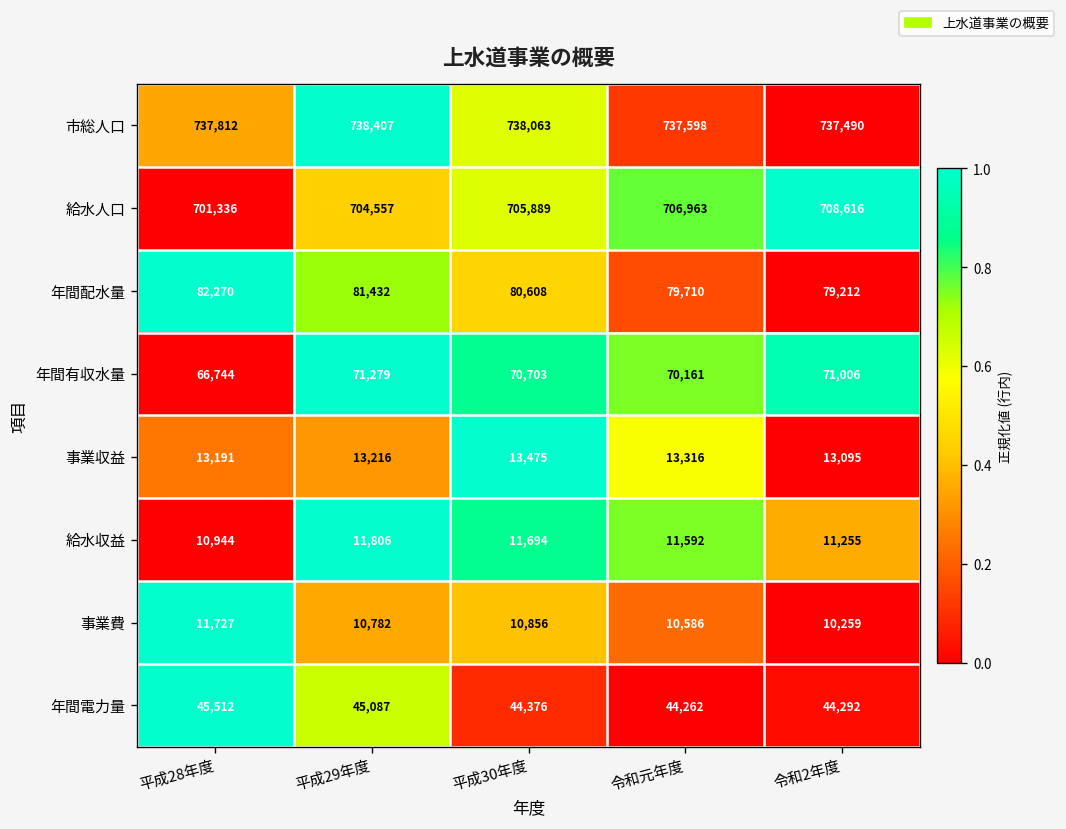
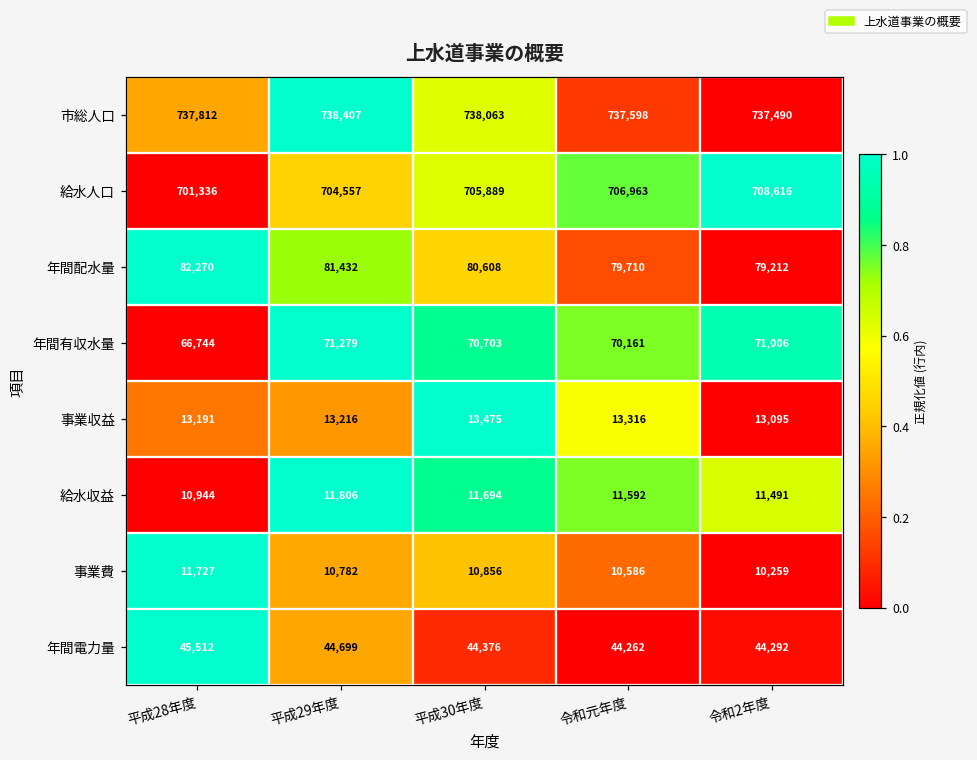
給水収益, 令和2年度: 11,255 -> 11,491
年間電力量, 平成29年度: 45,087 -> 44,699
